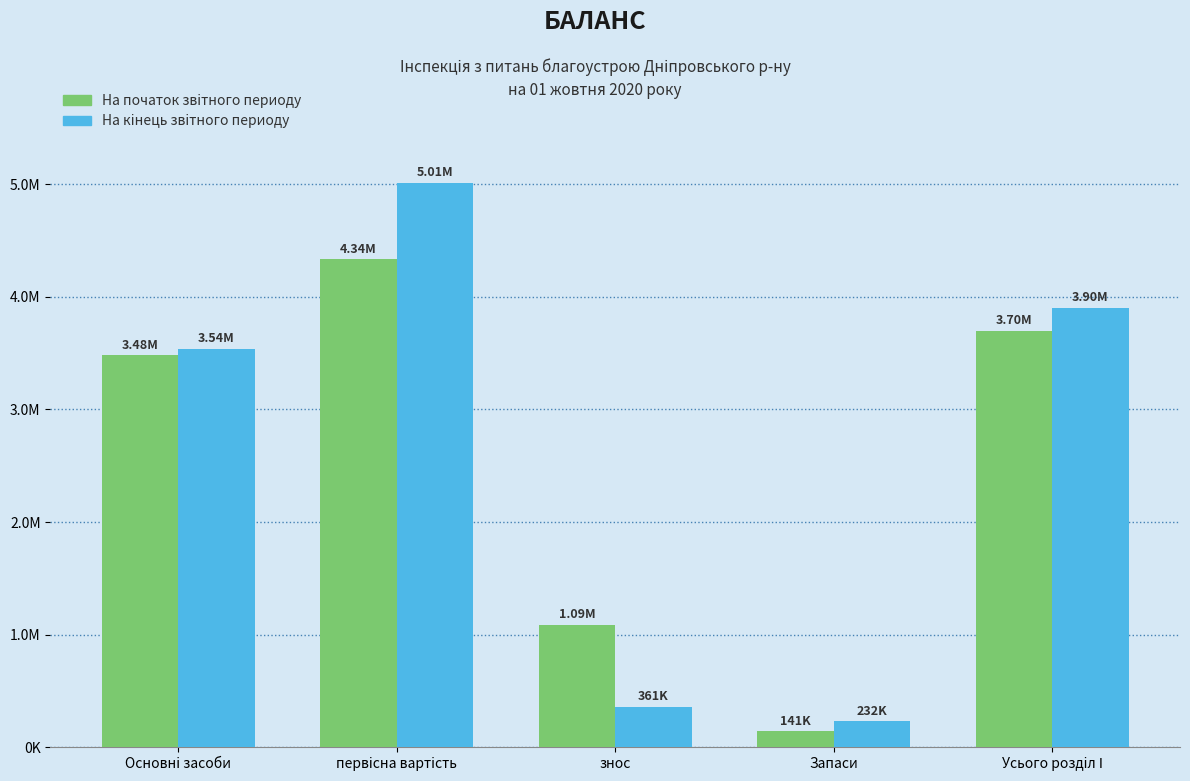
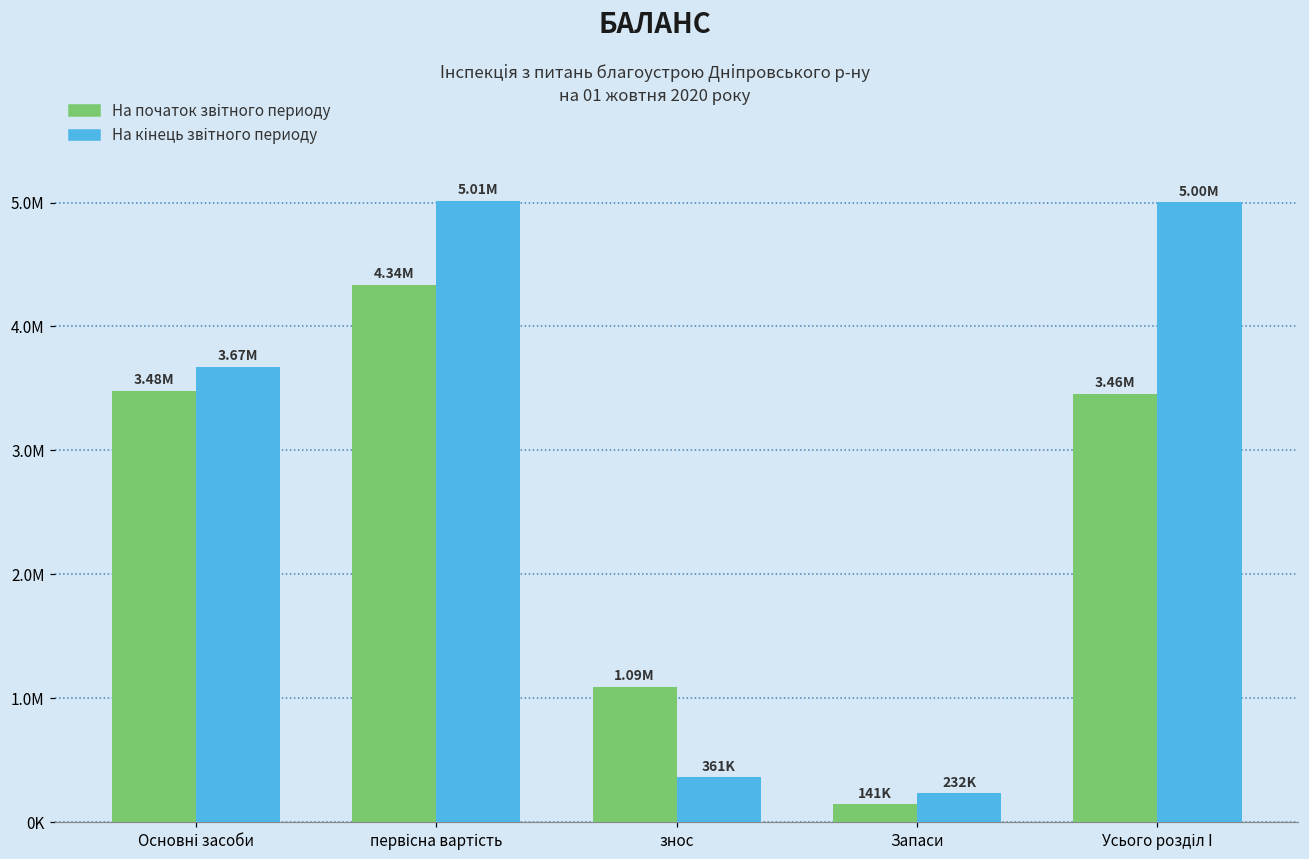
На кінець звітного периоду, Основні засоби: 3.54M -> 3.67M
На початок звітного периоду, Усього розділ І: 3.70M -> 3.46M
На кінець звітного периоду, Усього розділ І: 3.90M -> 5.00M
